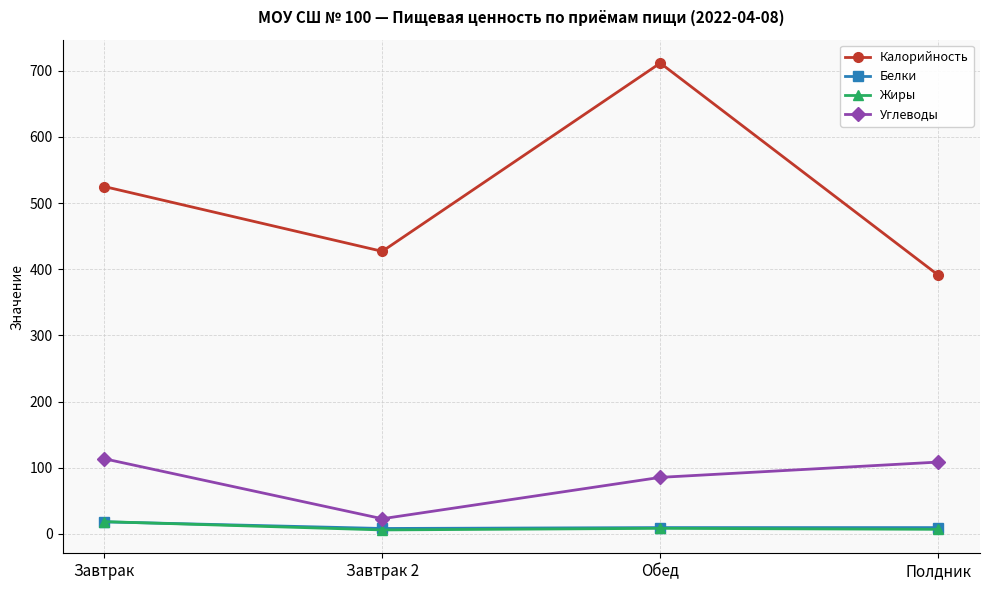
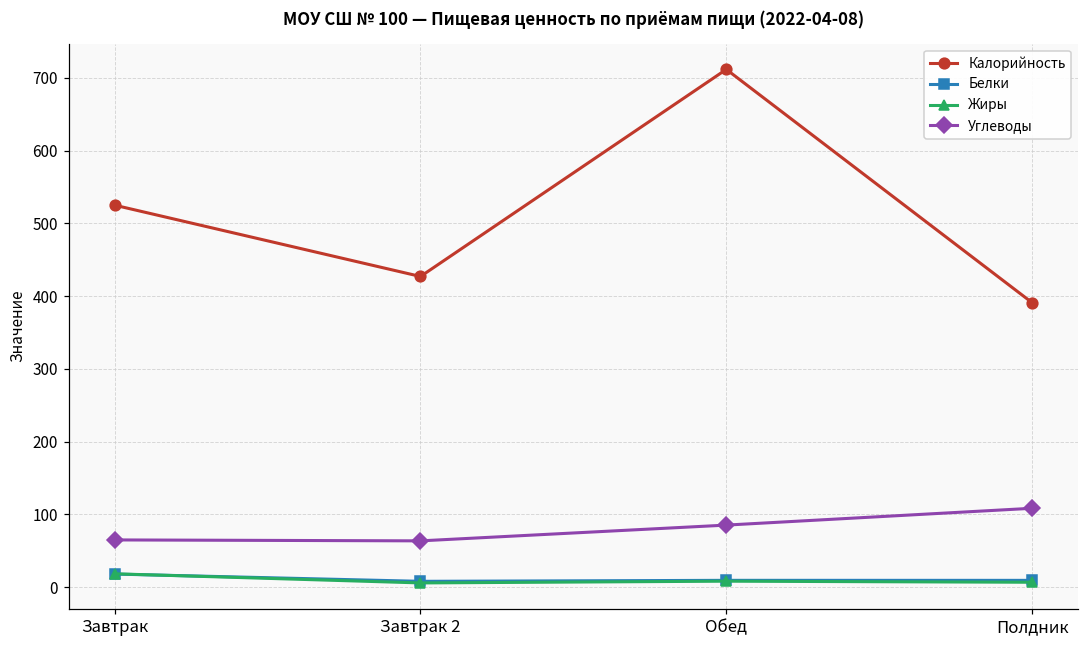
Углеводы, Завтрак: 110 -> 60
Углеводы, Завтрак 2: 20 -> 60
